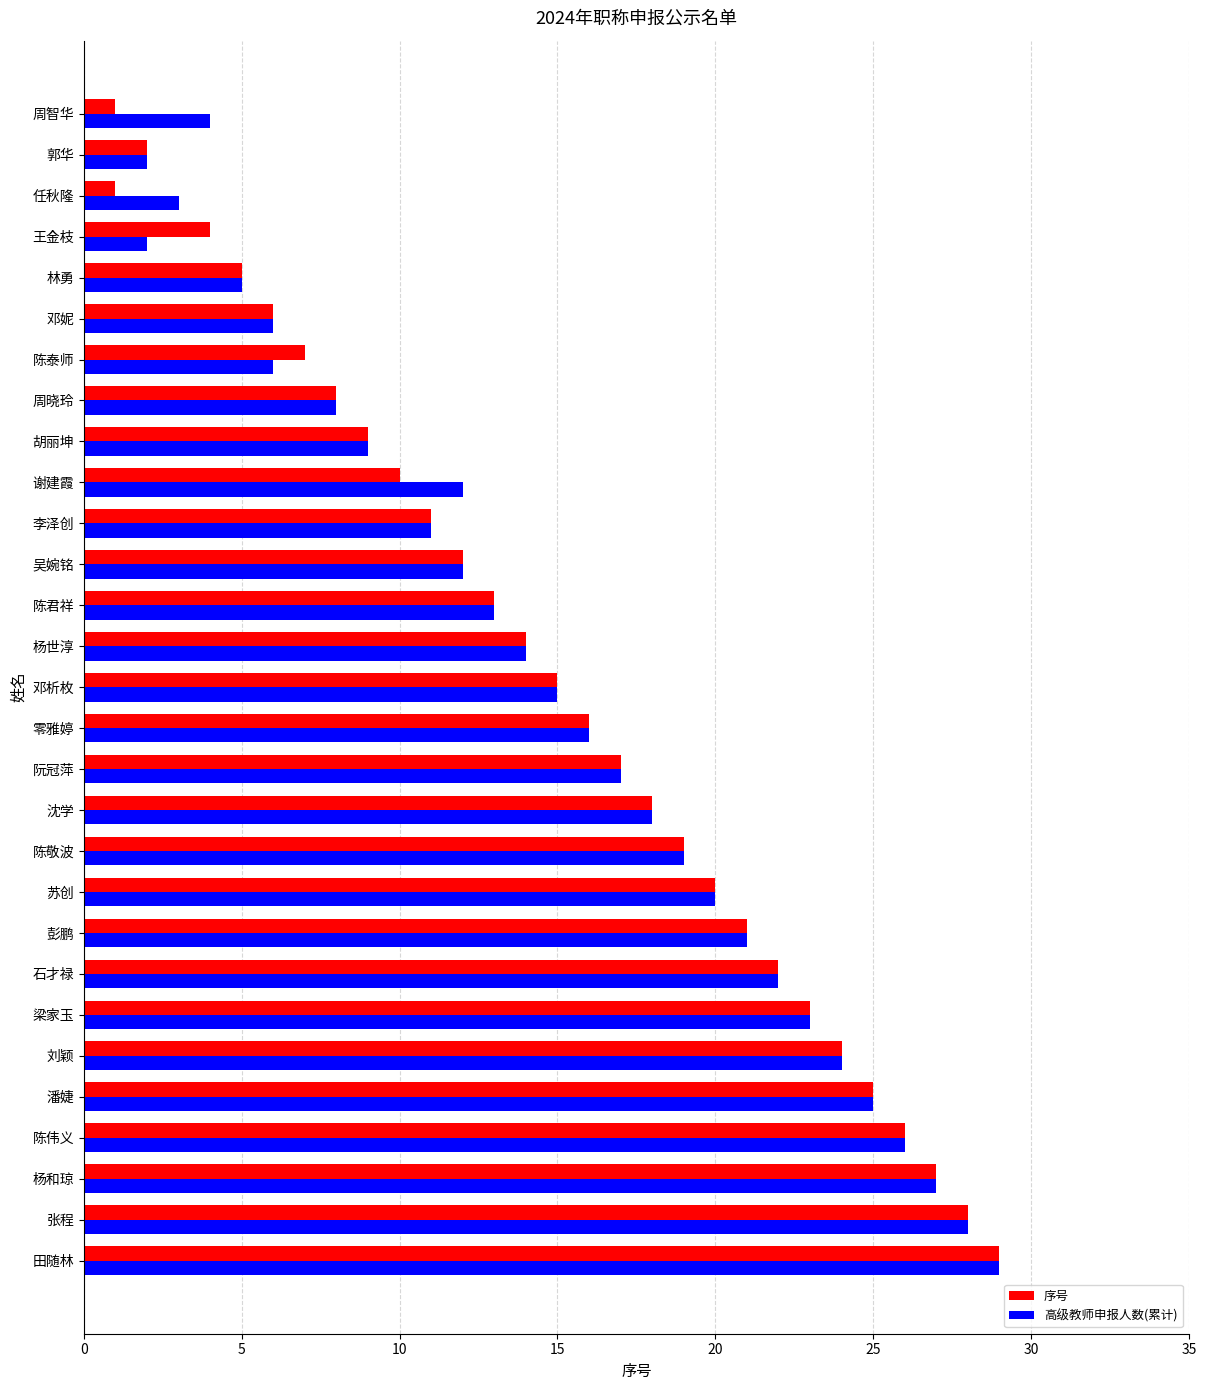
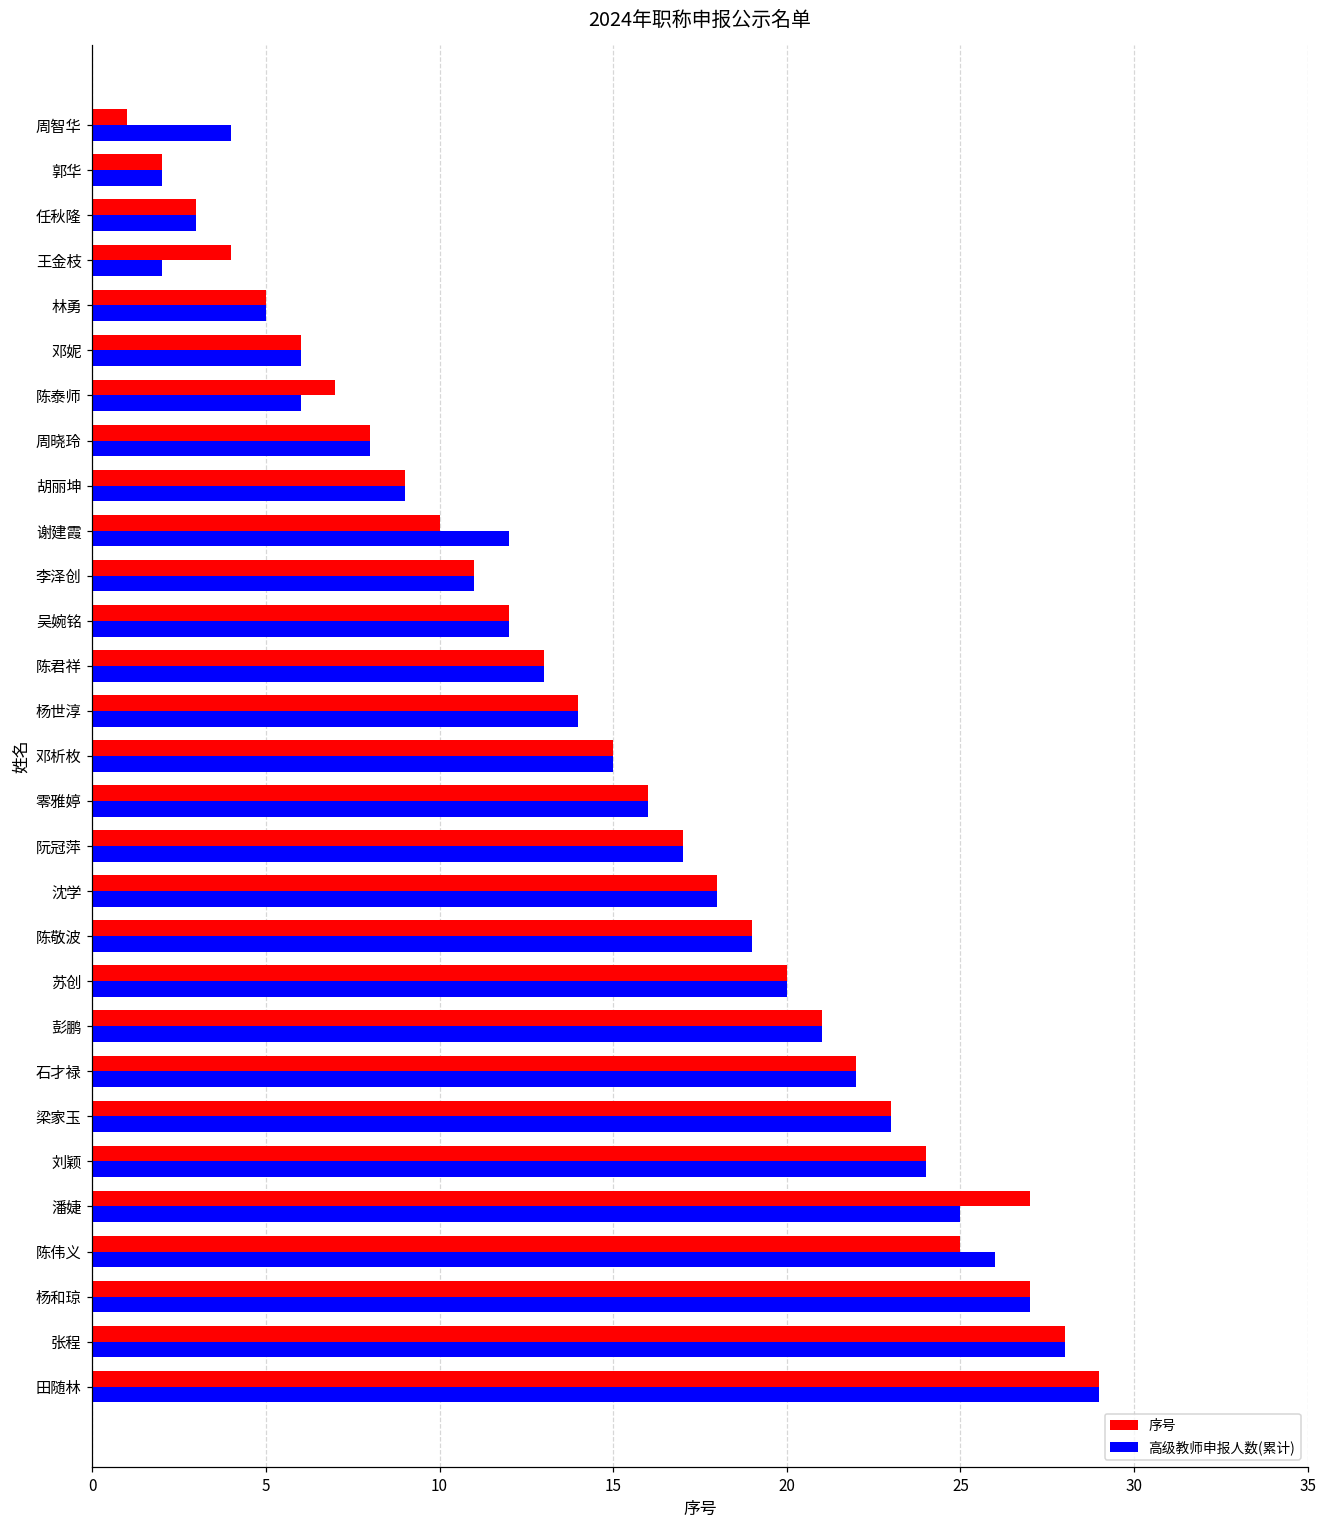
序号, 任秋隆: 1 -> 3
序号, 潘婕: 25 -> 27
序号, 陈伟义: 26 -> 25
